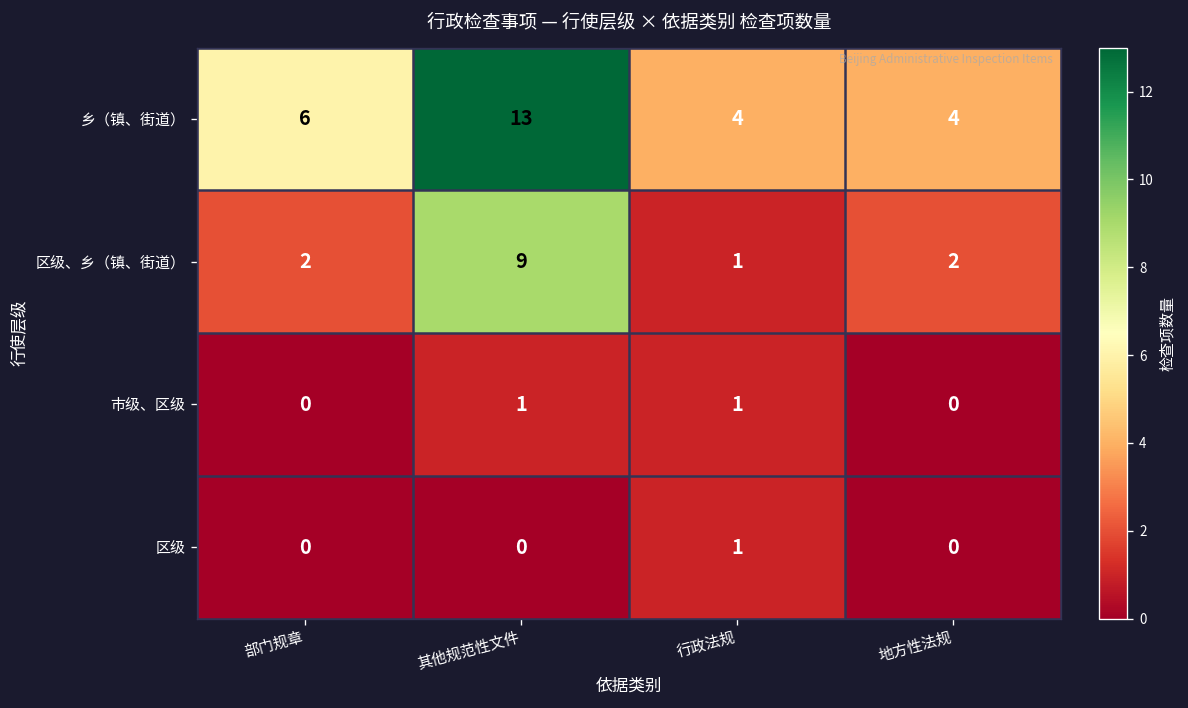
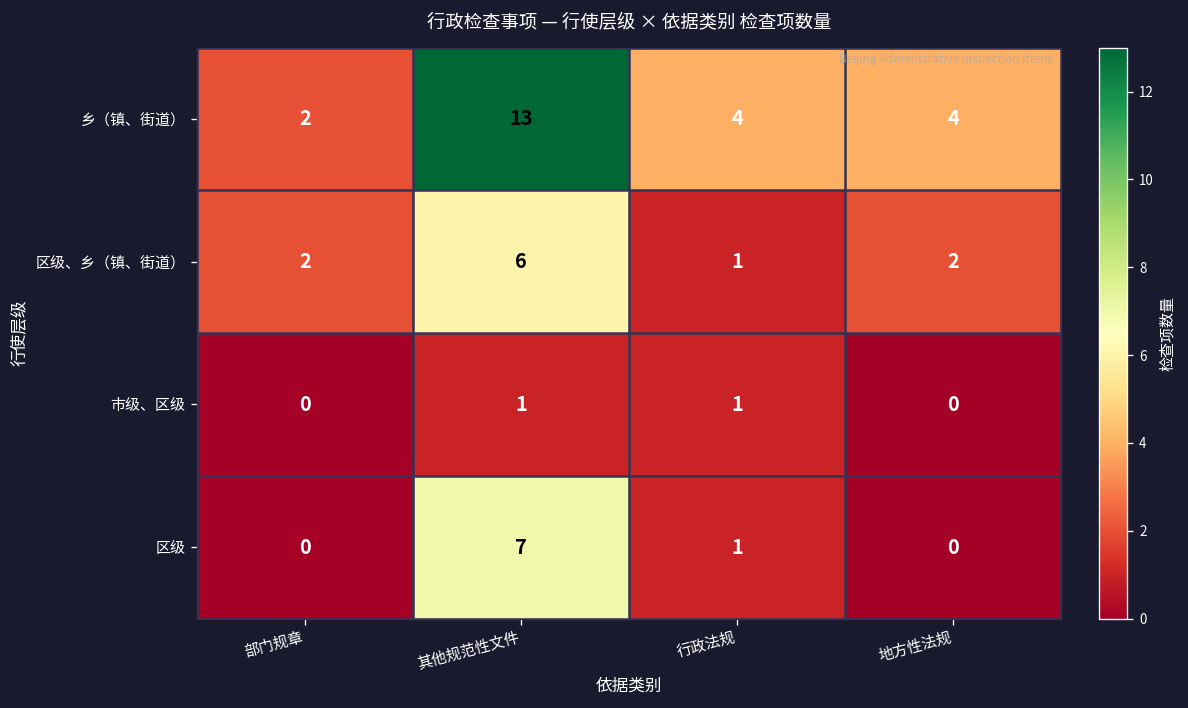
乡（镇、街道）, 部门规章: 6 -> 2
区级、乡（镇、街道）, 其他规范性文件: 9 -> 6
区级, 其他规范性文件: 0 -> 7
